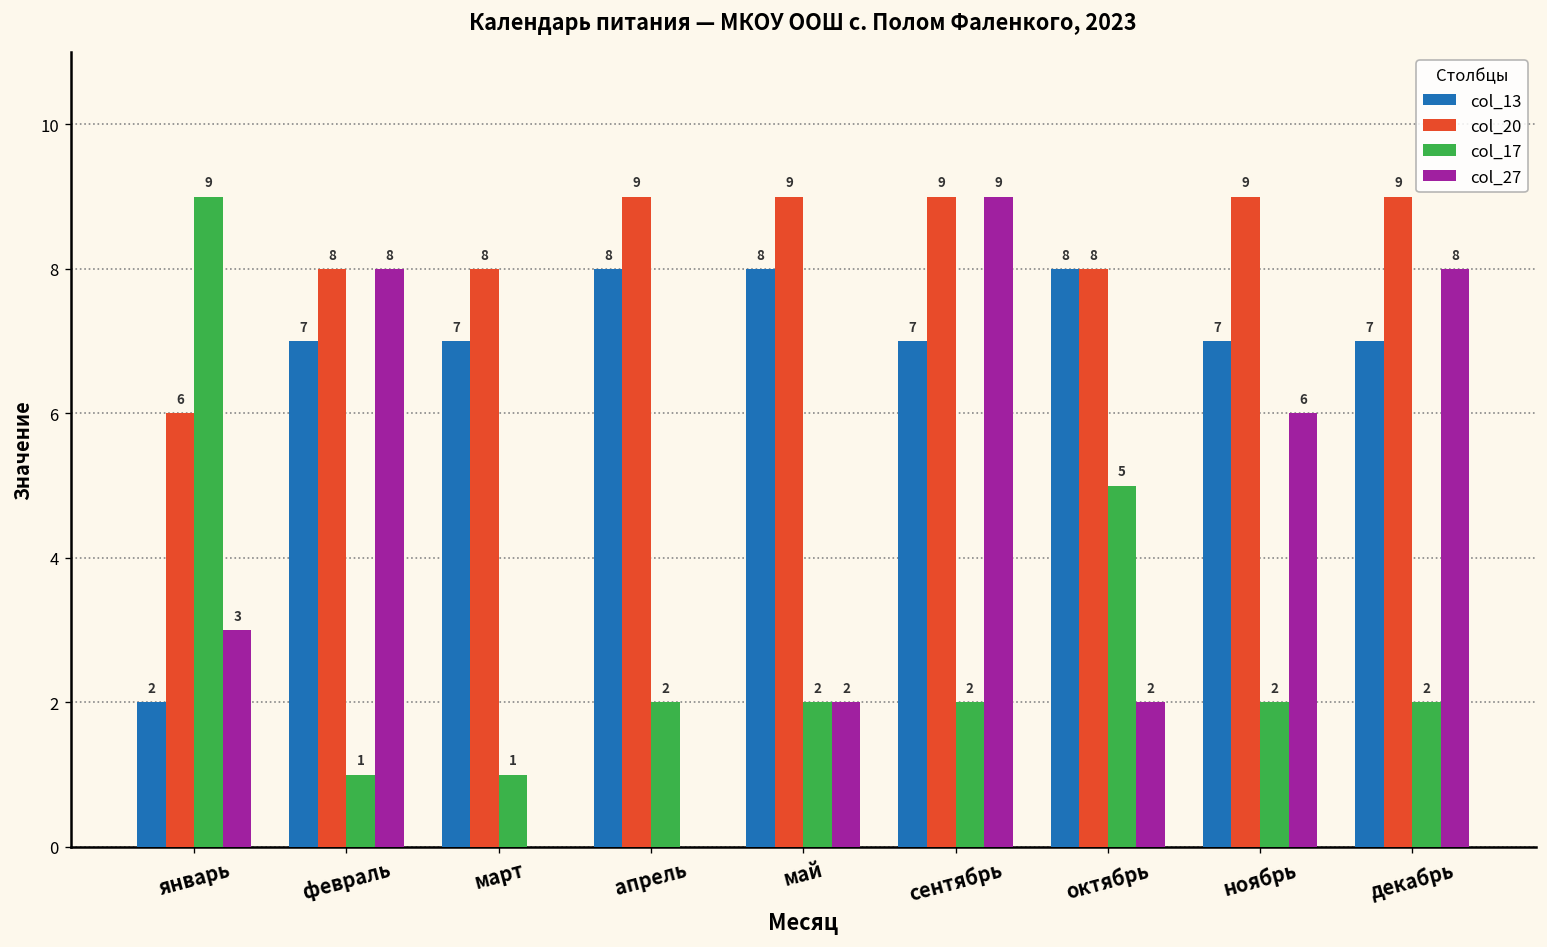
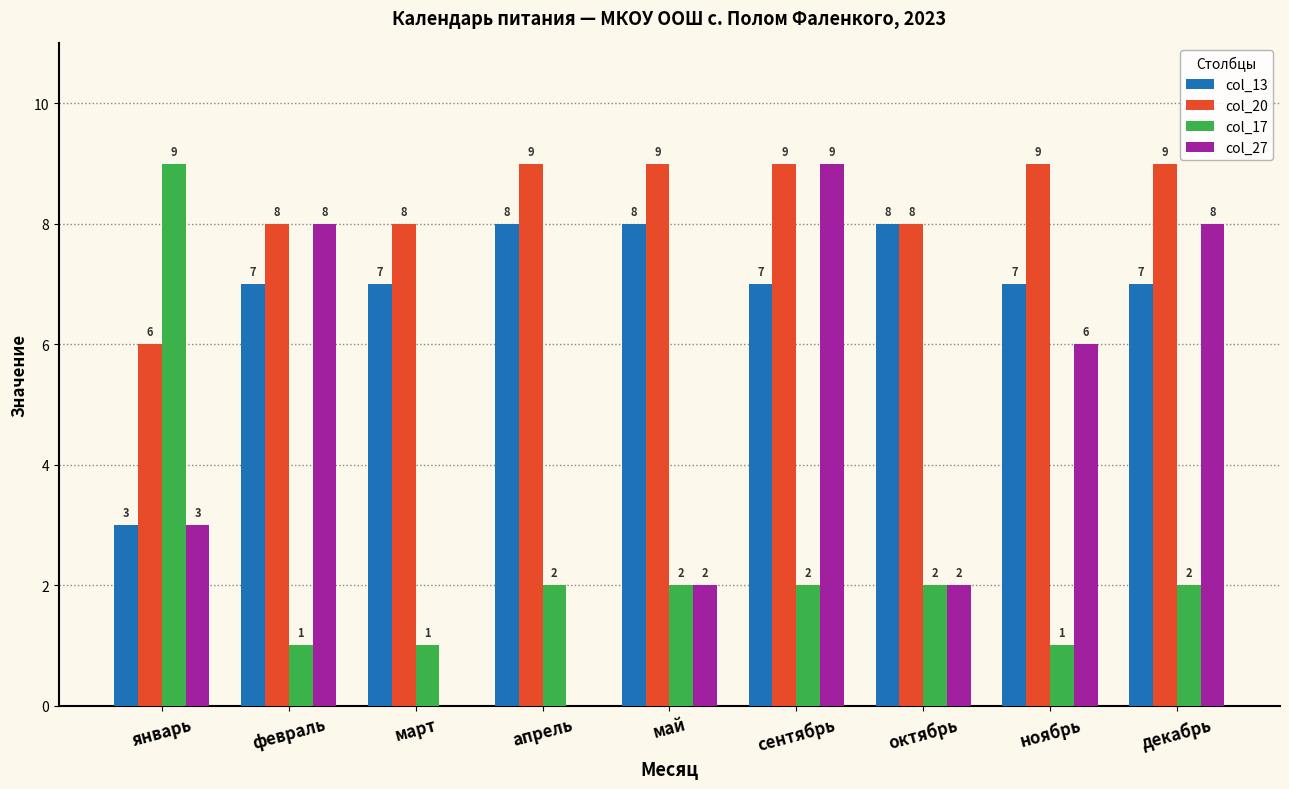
col_13, январь: 2 -> 3
col_17, октябрь: 5 -> 2
col_17, ноябрь: 2 -> 1
